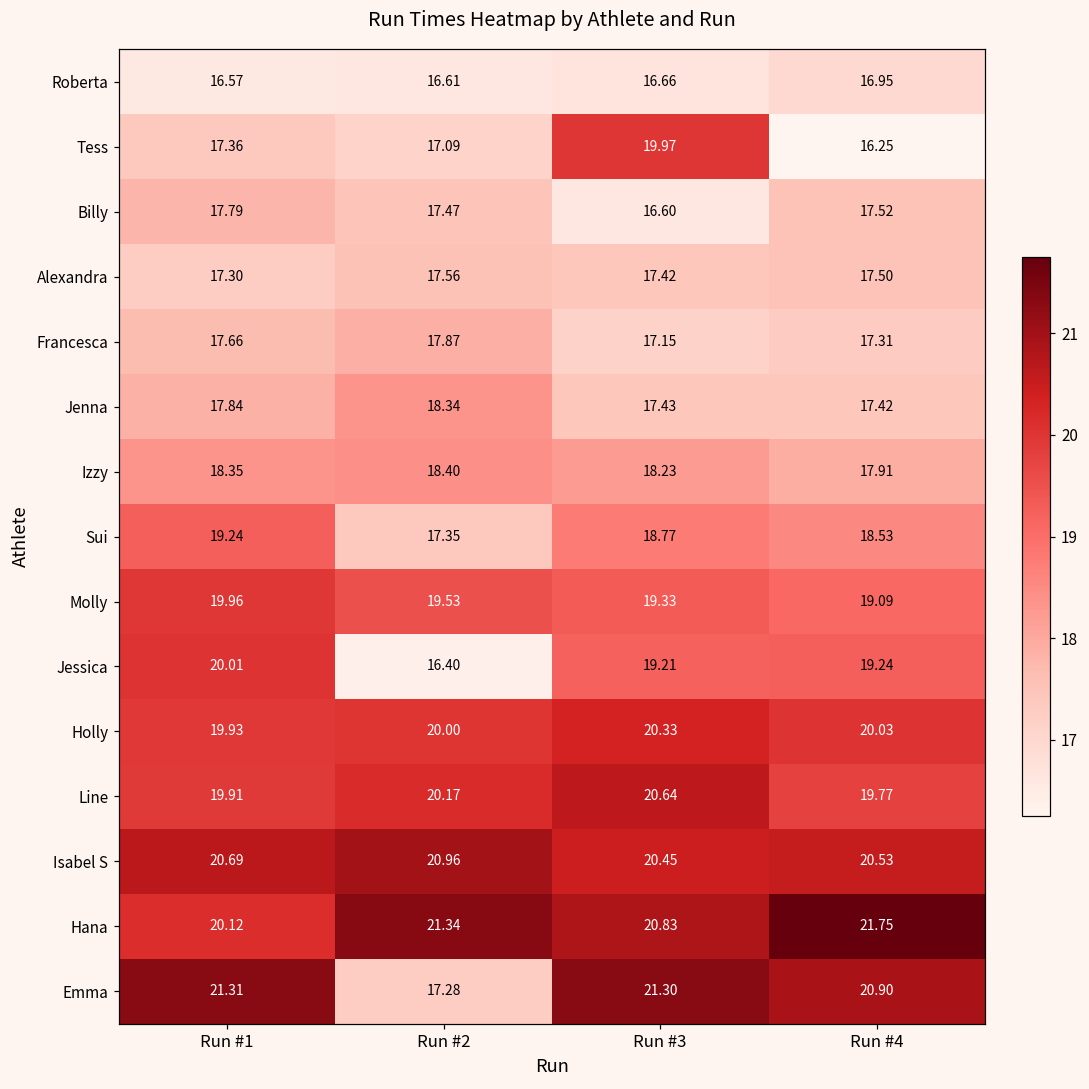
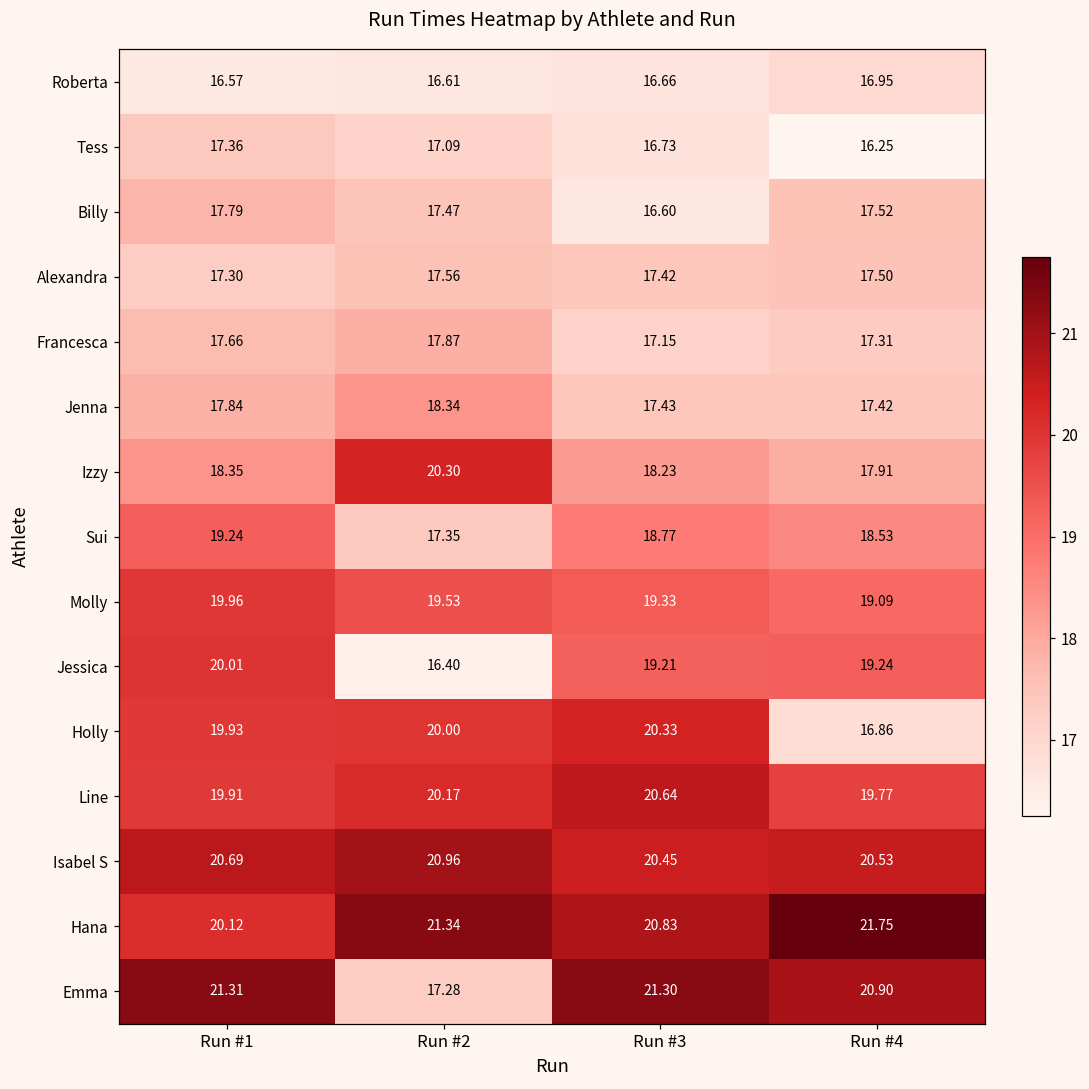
Tess, Run #3: 19.97 -> 16.73
Izzy, Run #2: 18.40 -> 20.30
Holly, Run #4: 20.03 -> 16.86
